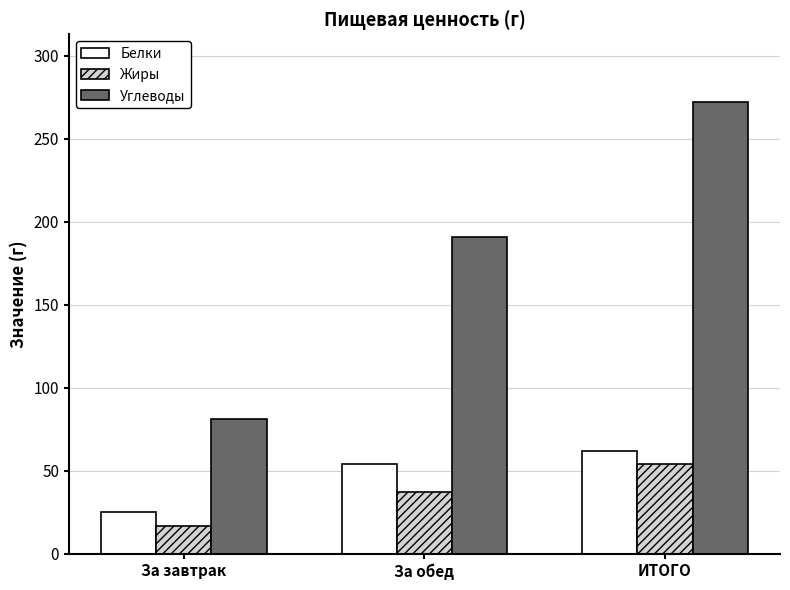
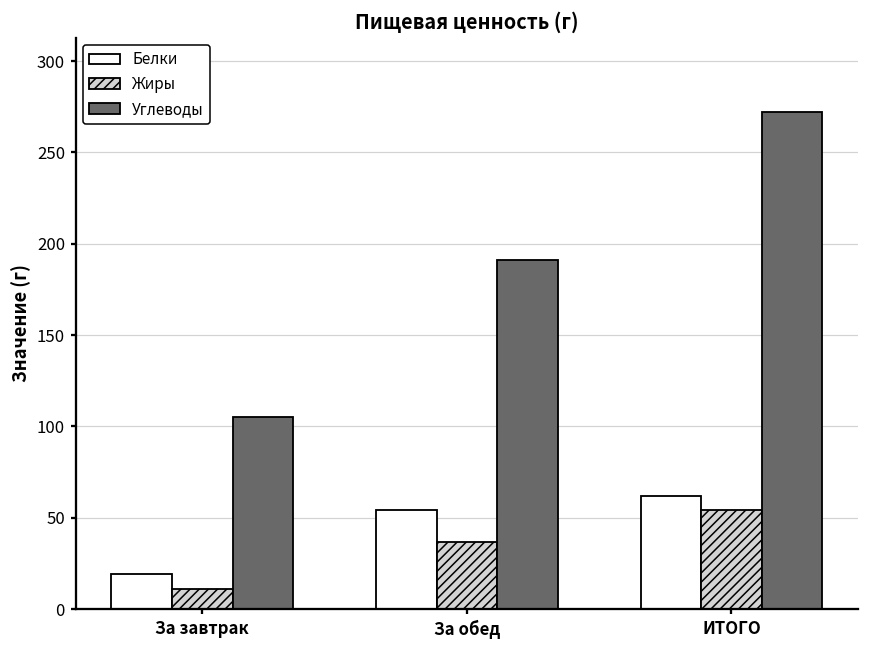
Белки, За завтрак: 25 -> 19
Жиры, За завтрак: 17 -> 11
Углеводы, За завтрак: 81 -> 105
